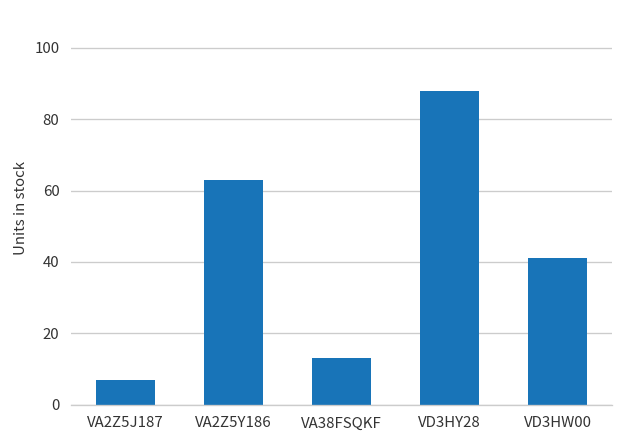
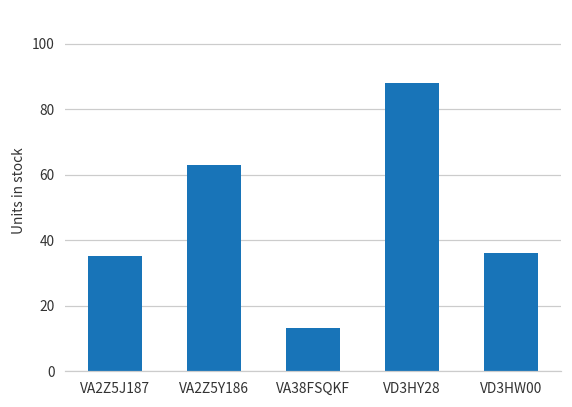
VA2Z5J187: 7 -> 35
VD3HW00: 41 -> 36
